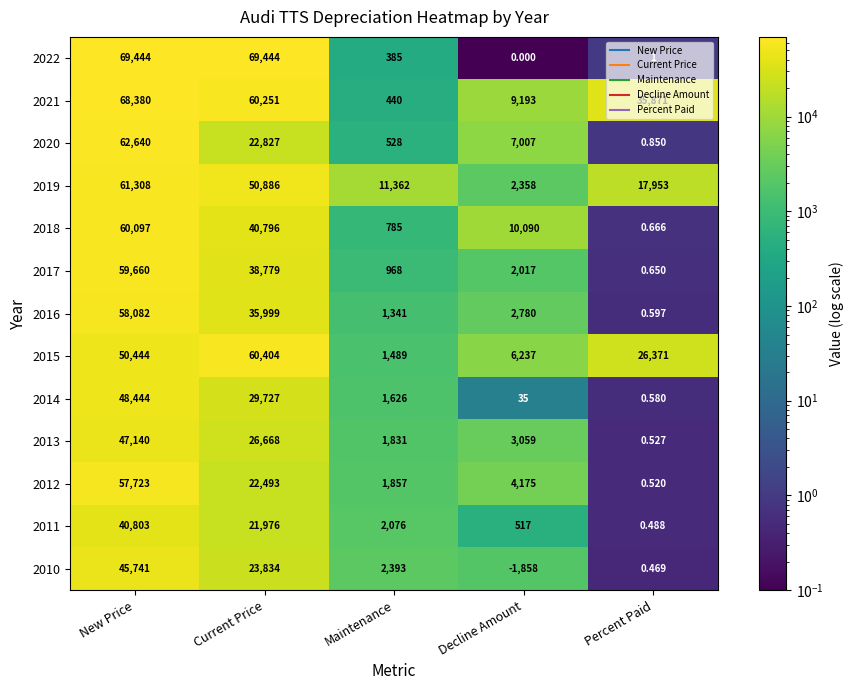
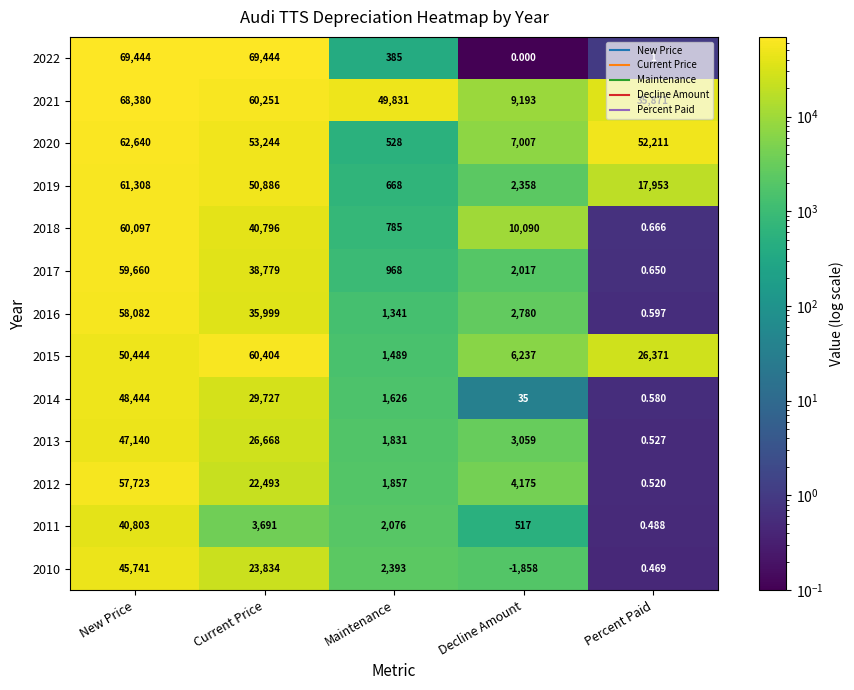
2021, Maintenance: 440 -> 49,831
2020, Current Price: 22,827 -> 53,244
2020, Percent Paid: 0.850 -> 52,211
2019, Maintenance: 11,362 -> 668
2011, Current Price: 21,976 -> 3,691
